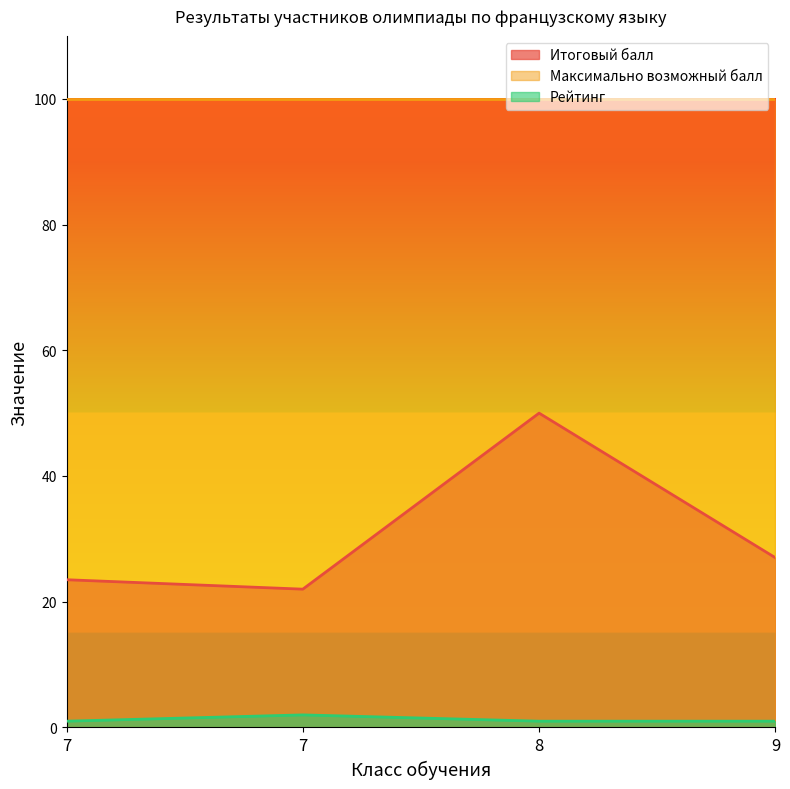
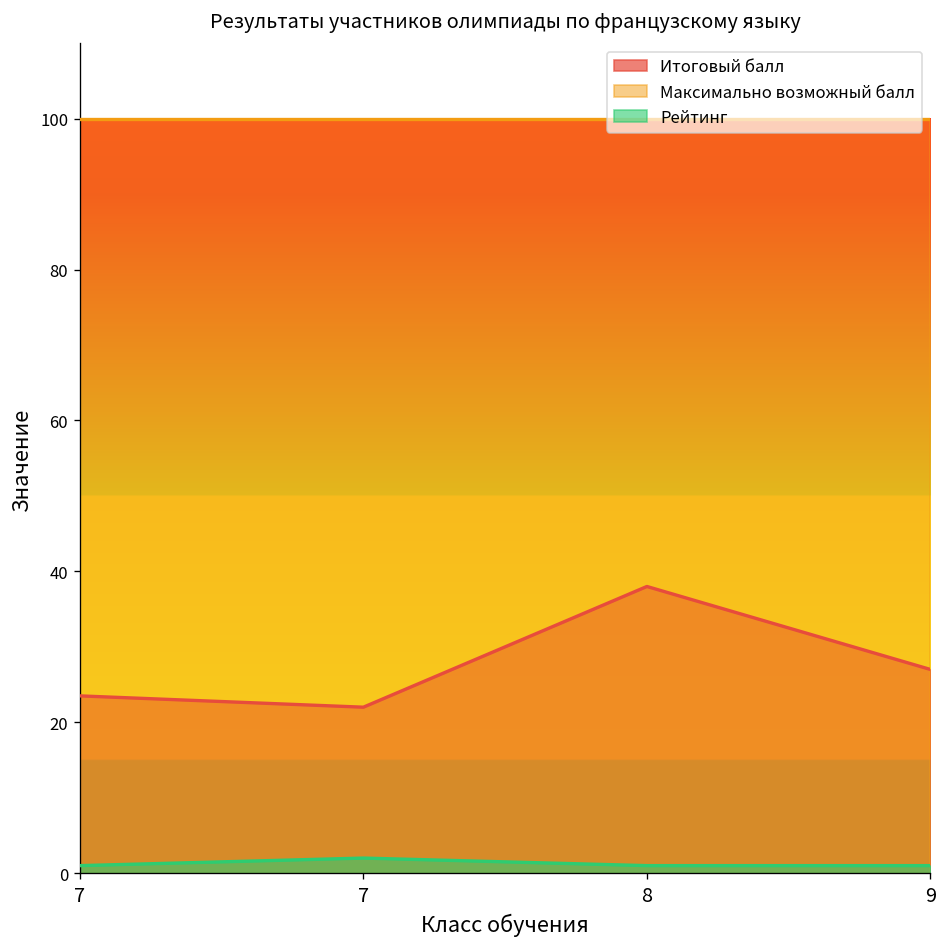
Итоговый балл, 8: 50 -> 38
